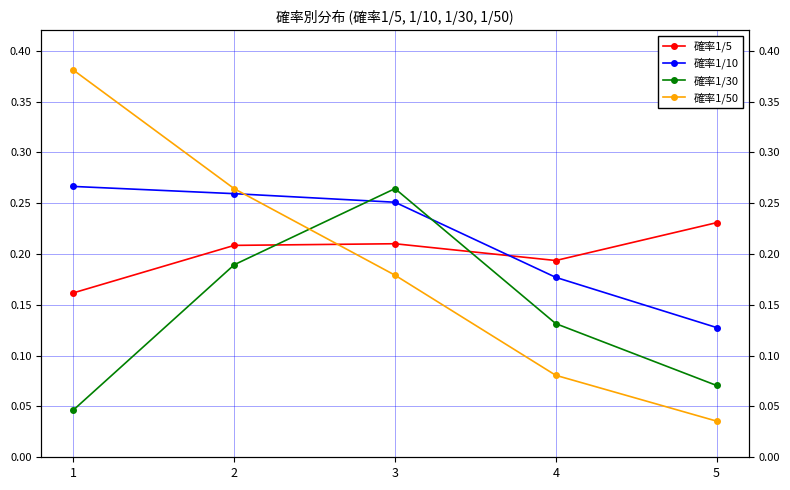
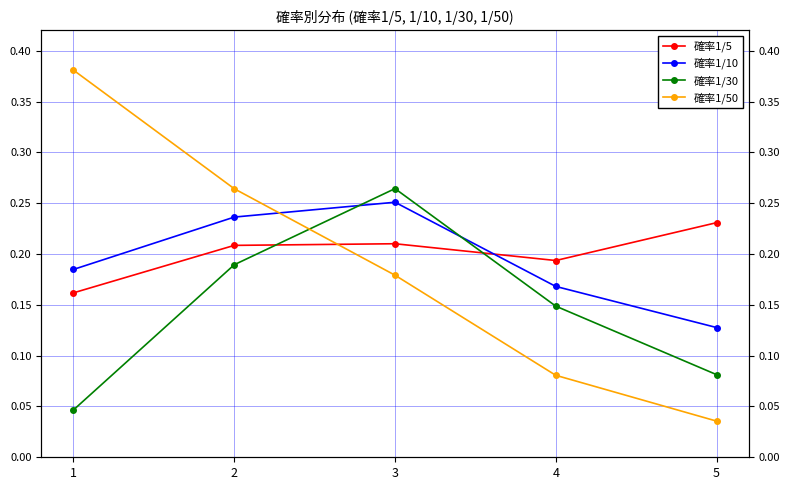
確率1/10, 1: 0.267 -> 0.185
確率1/10, 2: 0.259 -> 0.236
確率1/10, 4: 0.177 -> 0.168
確率1/30, 4: 0.132 -> 0.149
確率1/30, 5: 0.071 -> 0.081
